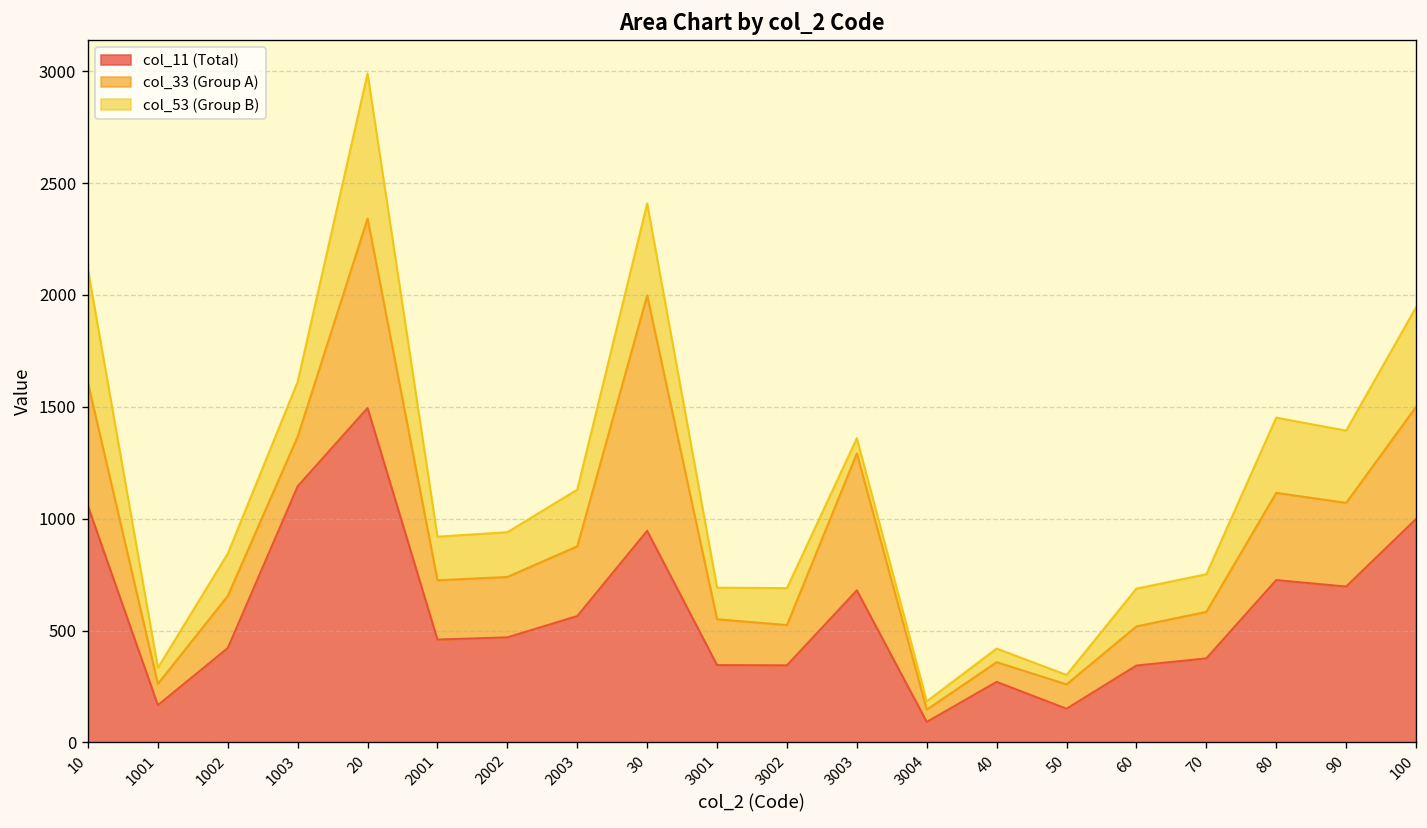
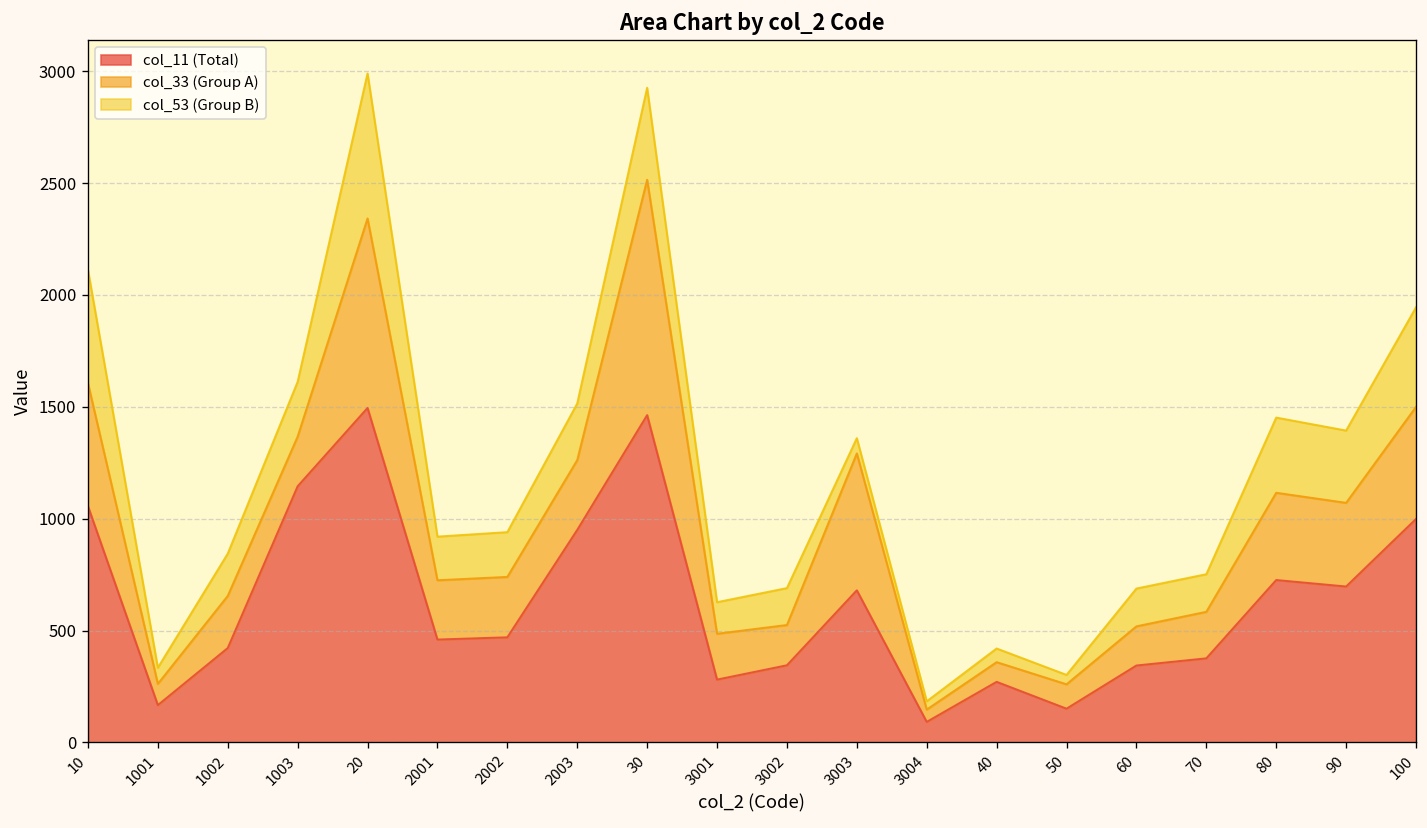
col_11 (Total), 2003: 570 -> 950
col_11 (Total), 30: 950 -> 1460
col_11 (Total), 3001: 350 -> 280
